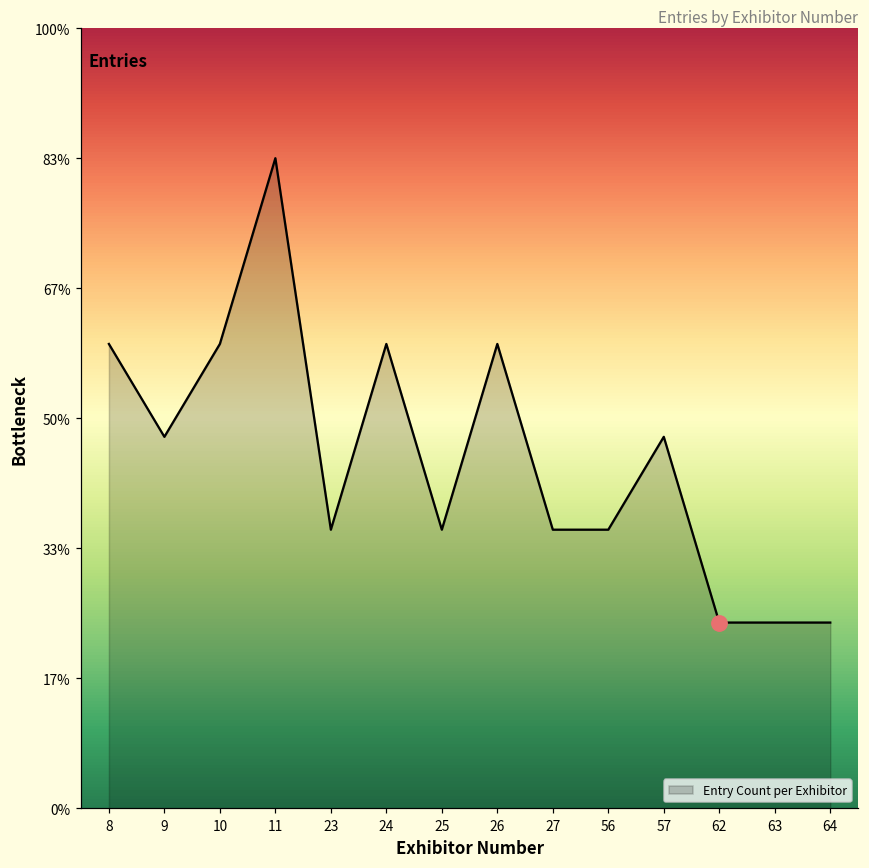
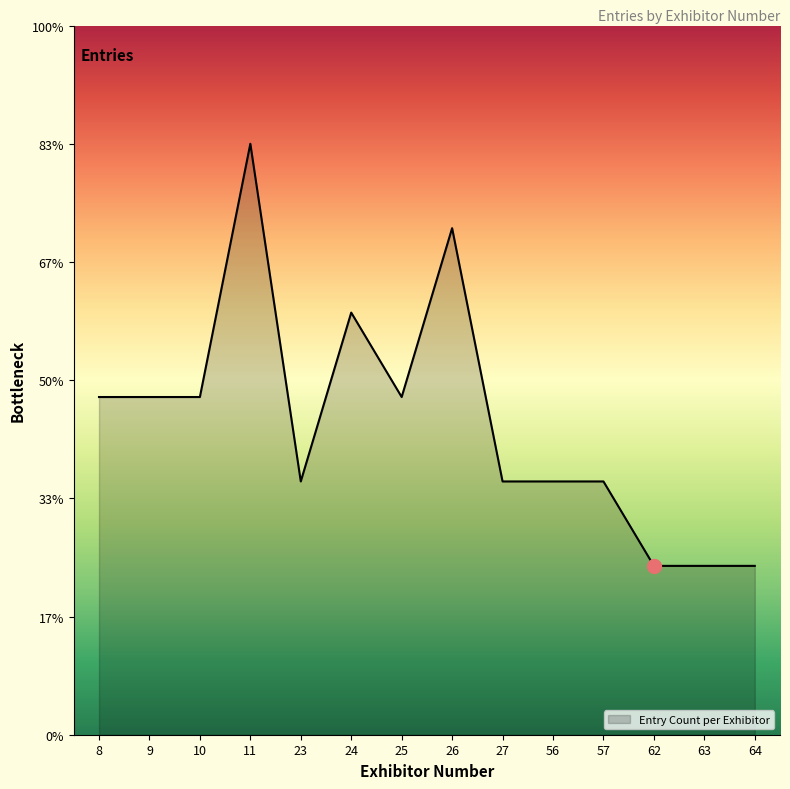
Entry Count per Exhibitor, 8: 60% -> 48%
Entry Count per Exhibitor, 10: 60% -> 48%
Entry Count per Exhibitor, 25: 36% -> 48%
Entry Count per Exhibitor, 26: 60% -> 71%
Entry Count per Exhibitor, 57: 48% -> 36%
